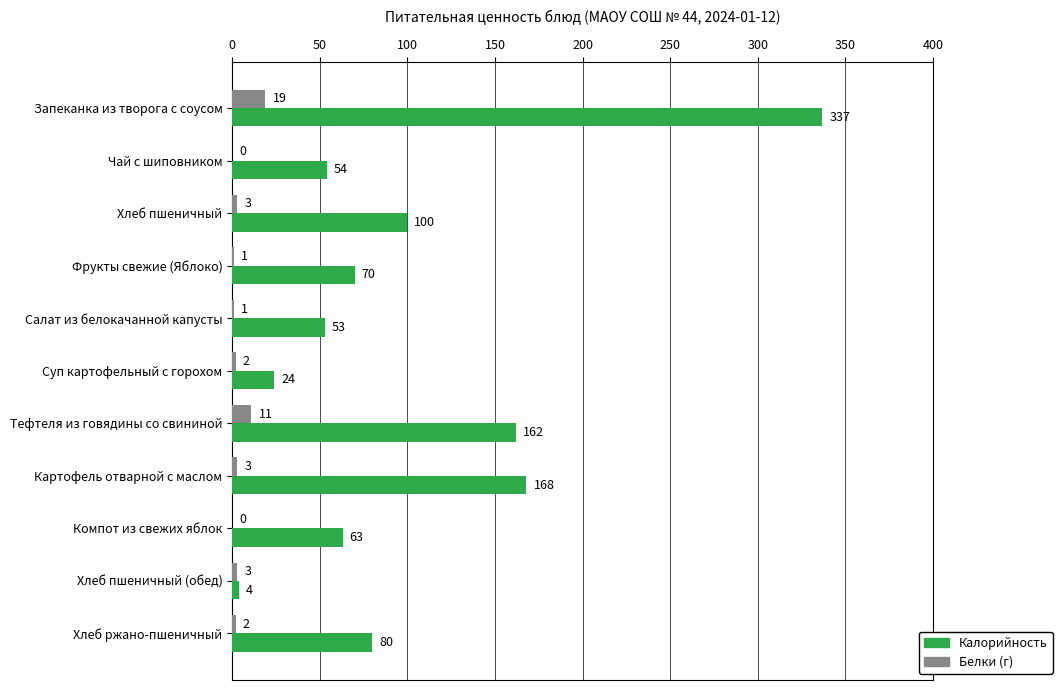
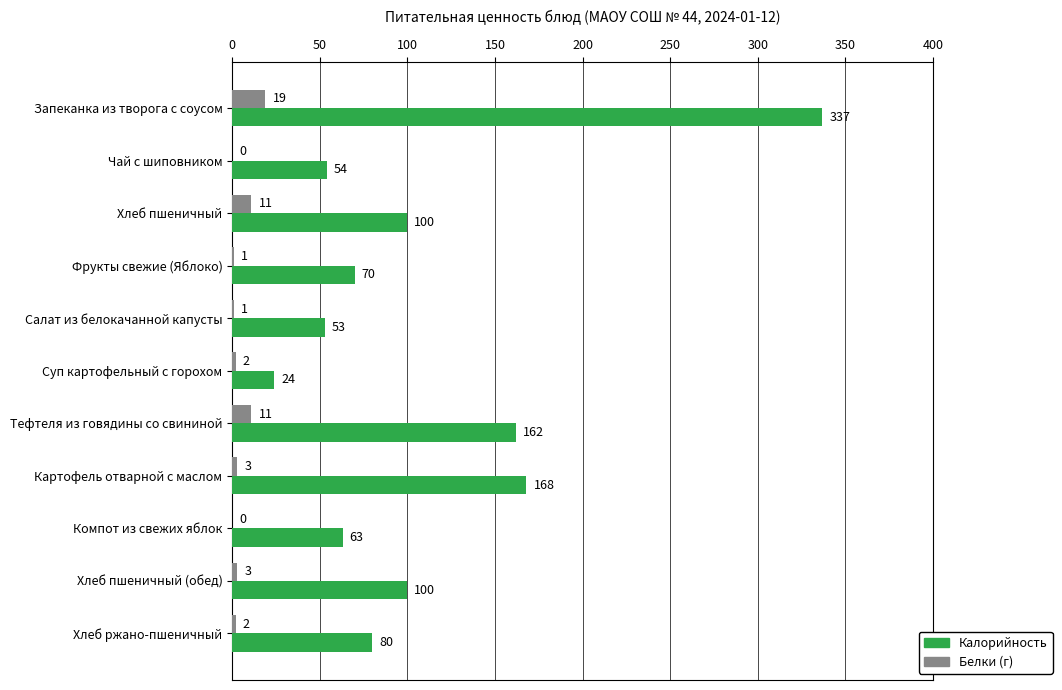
Белки (г), Хлеб пшеничный: 3 -> 11
Калорийность, Хлеб пшеничный (обед): 4 -> 100
